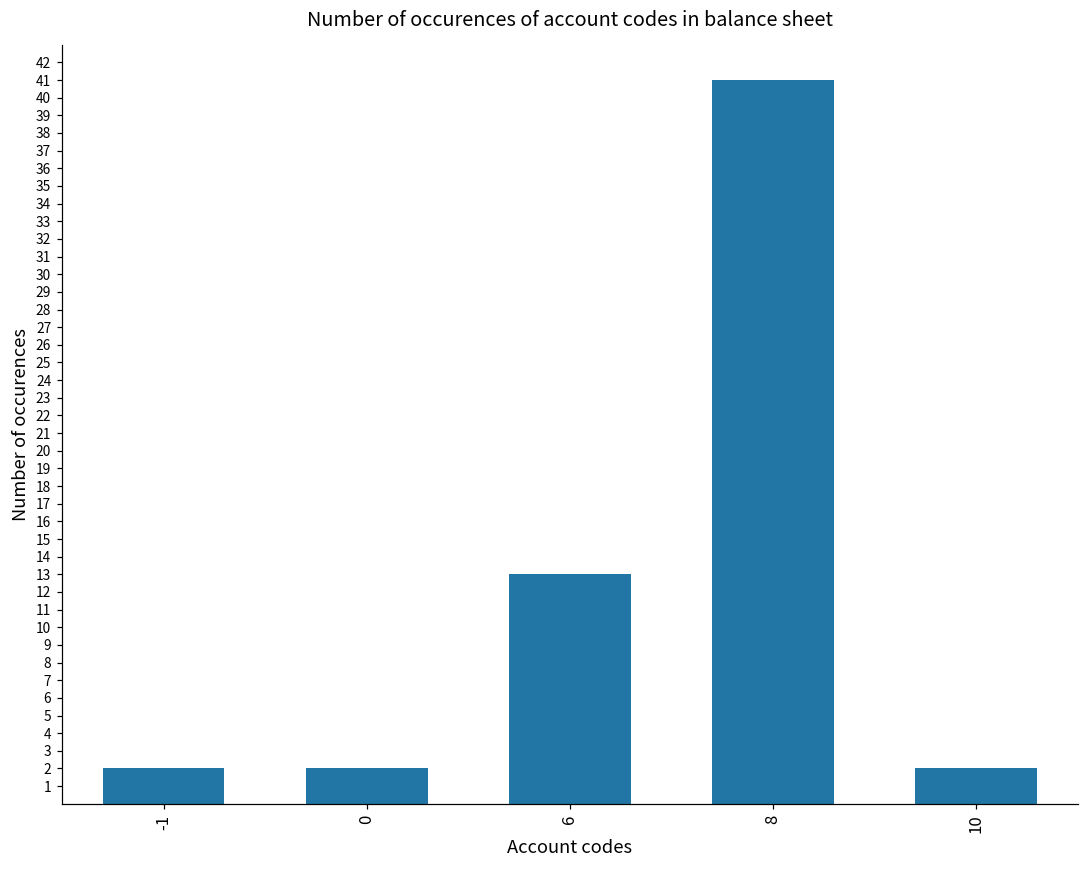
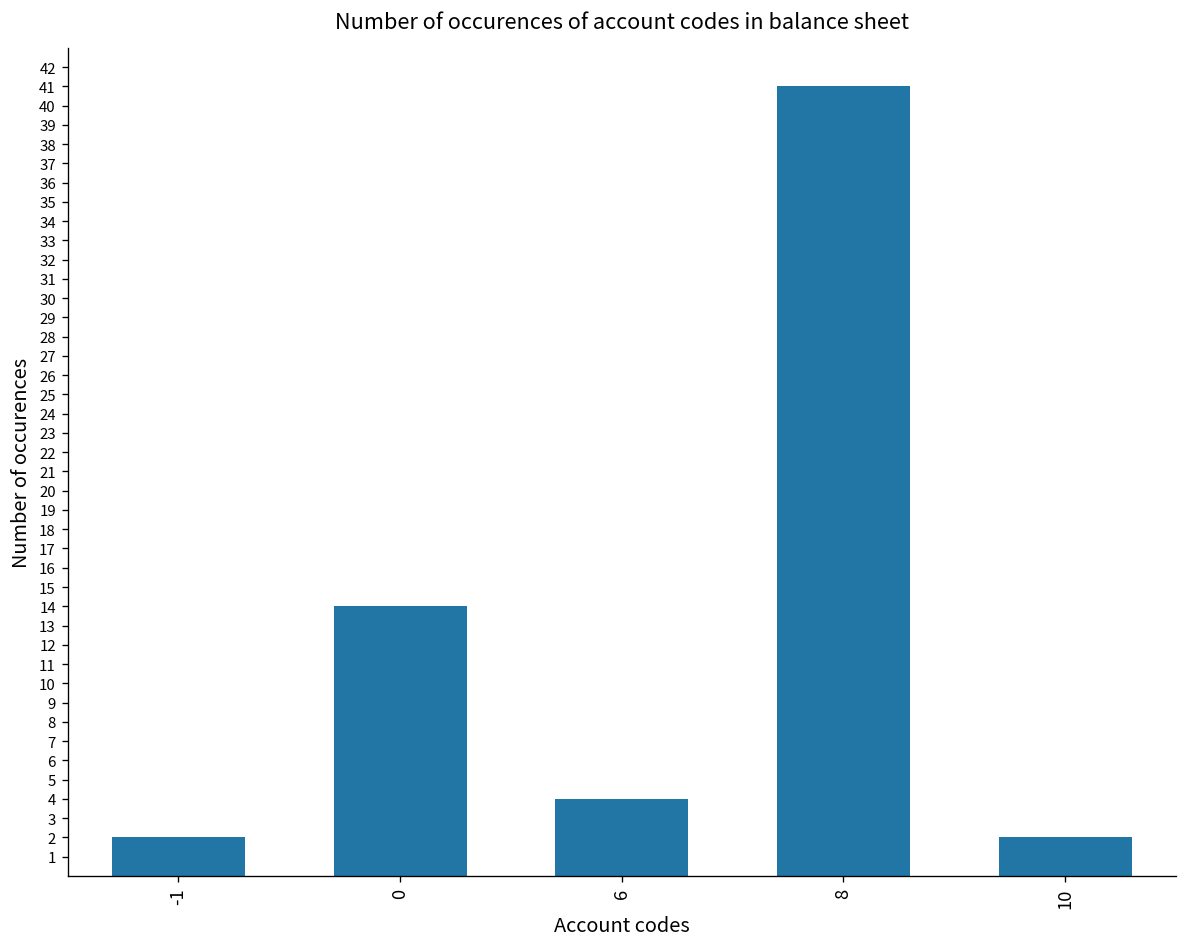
0: 2 -> 14
6: 13 -> 4
